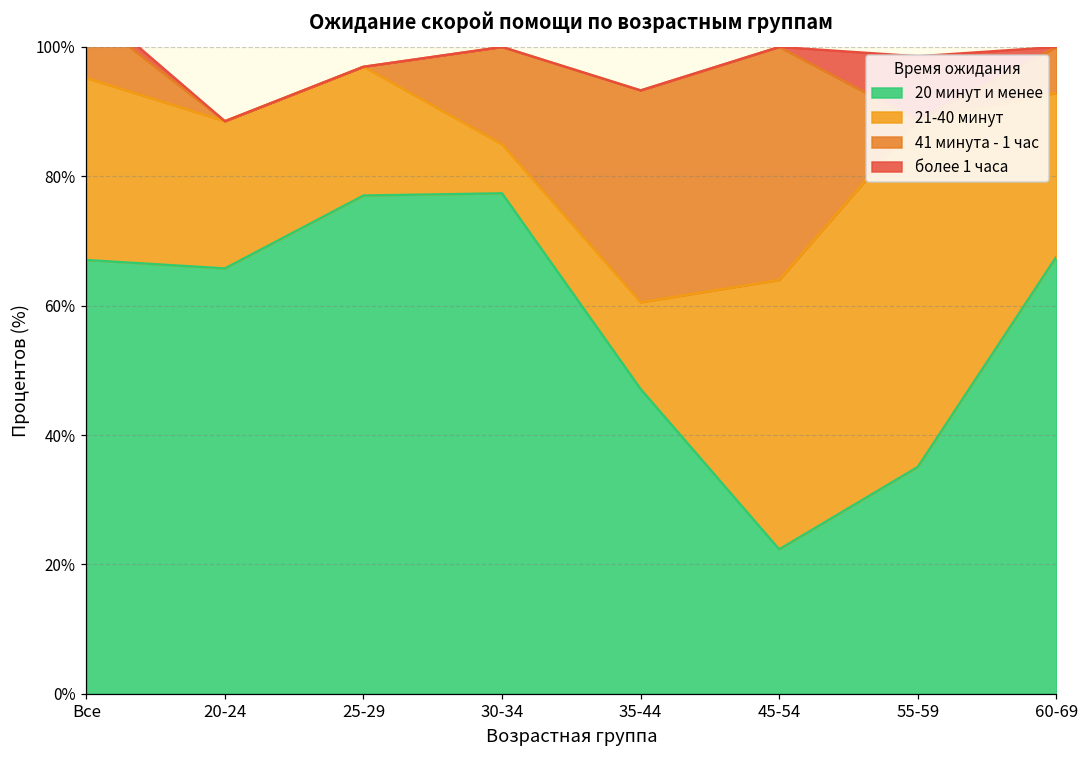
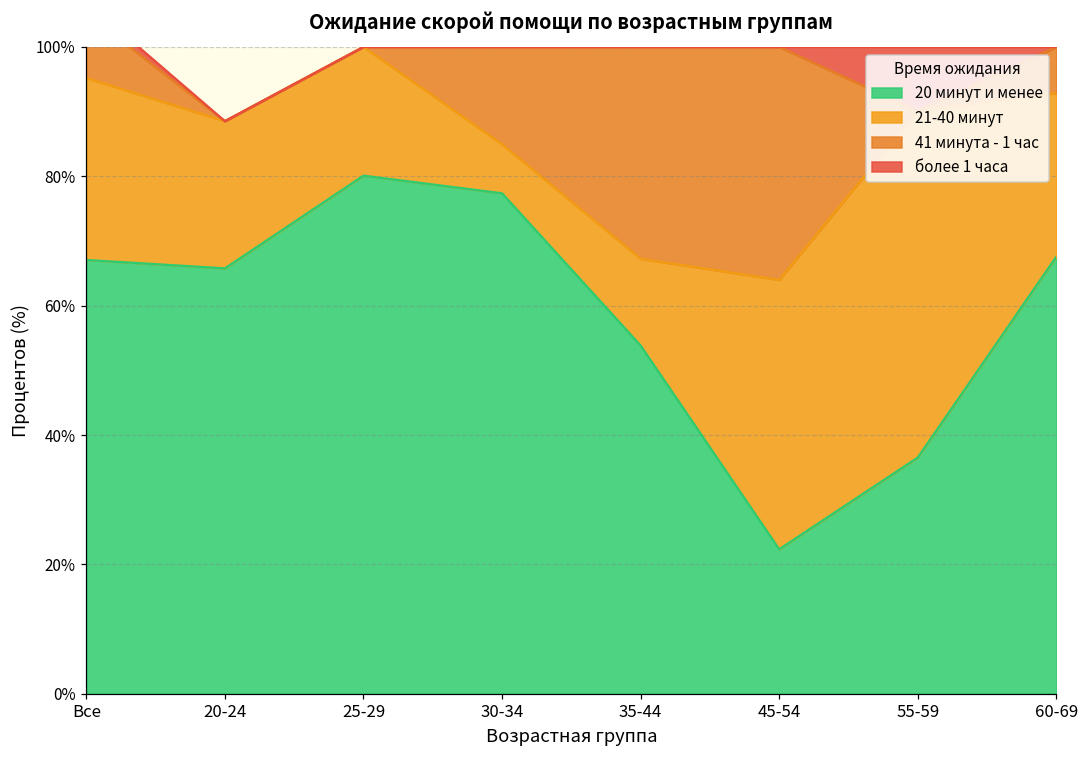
20 минут и менее, 25-29: 77% -> 80%
20 минут и менее, 35-44: 47% -> 54%
20 минут и менее, 55-59: 35% -> 37%
